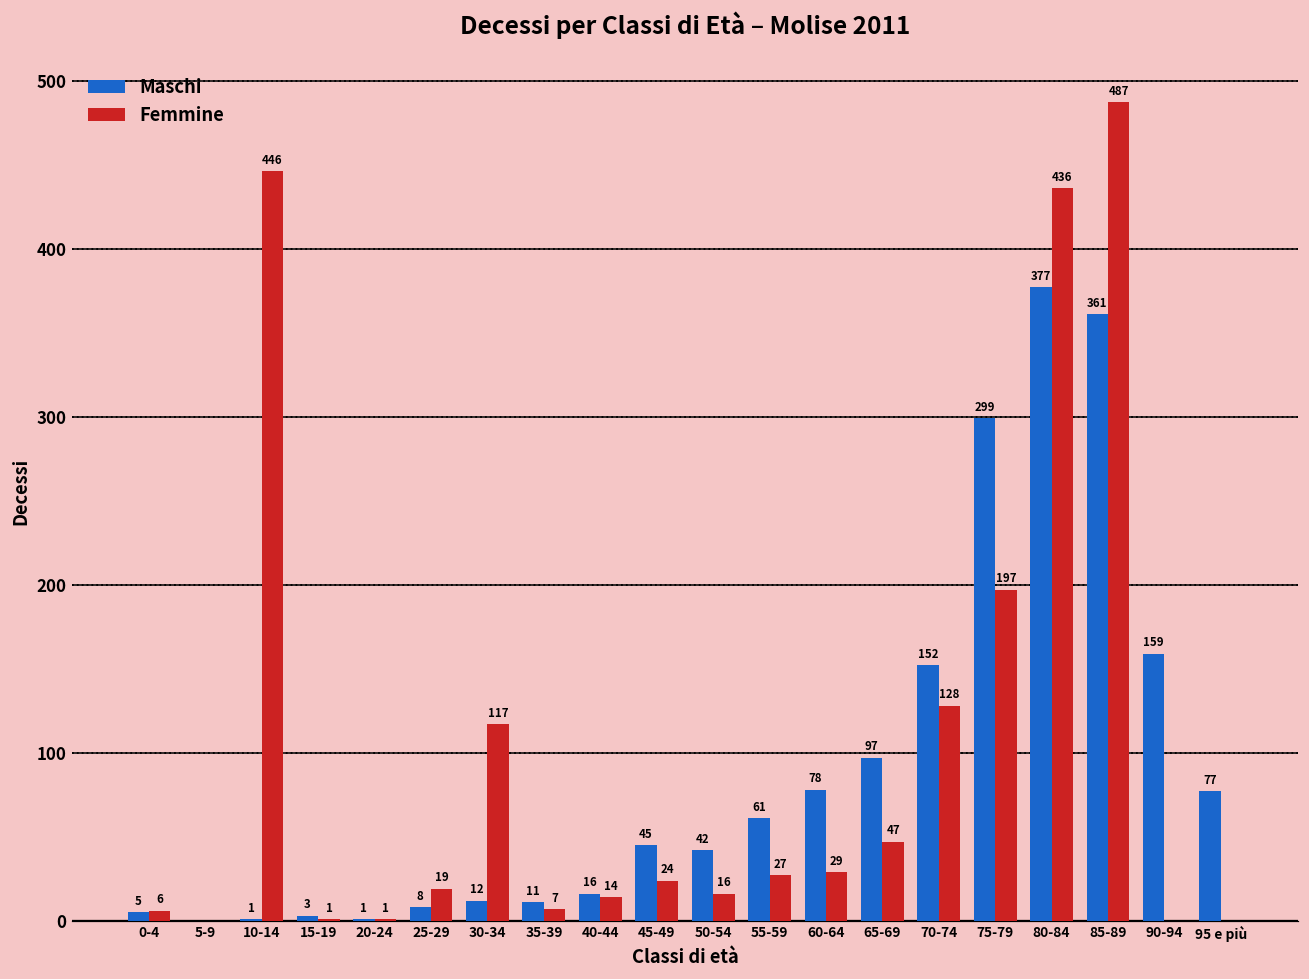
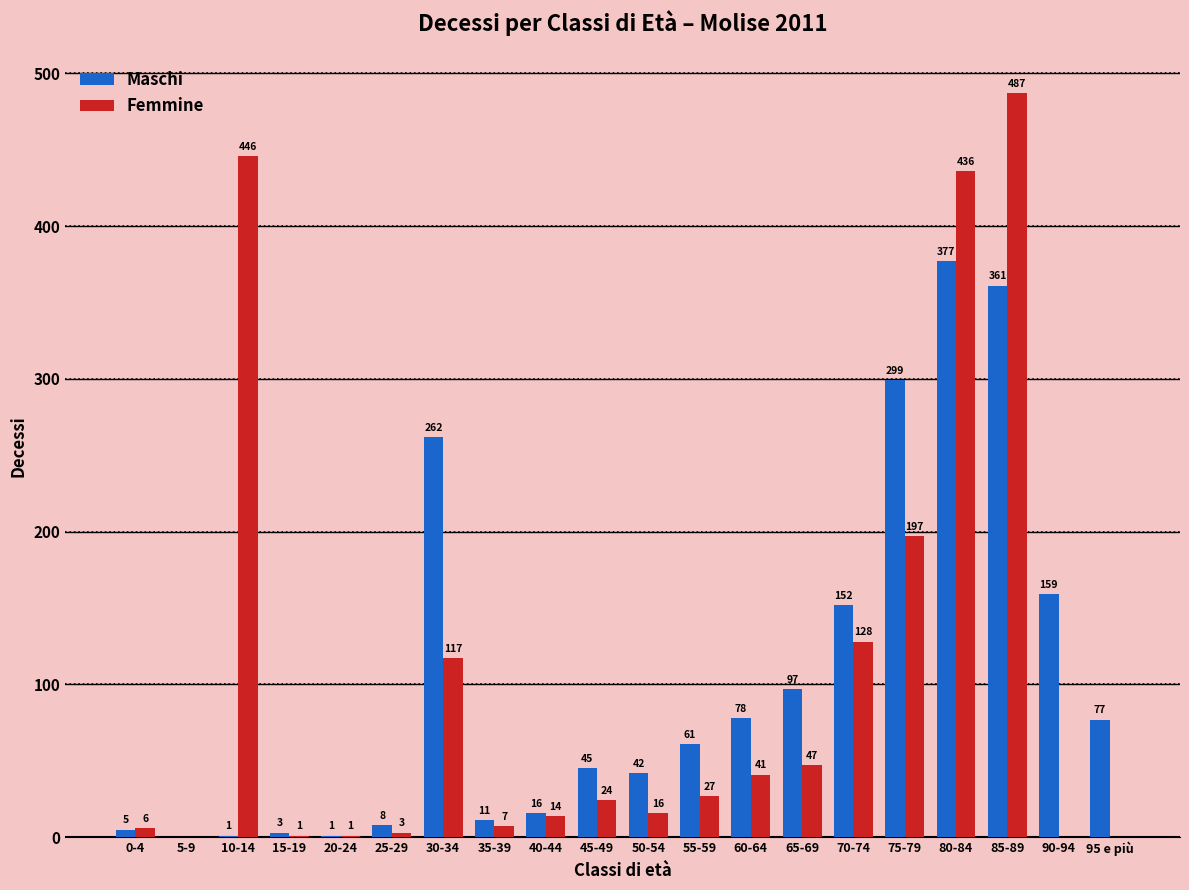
Femmine, 25-29: 19 -> 3
Maschi, 30-34: 12 -> 262
Femmine, 60-64: 29 -> 41
